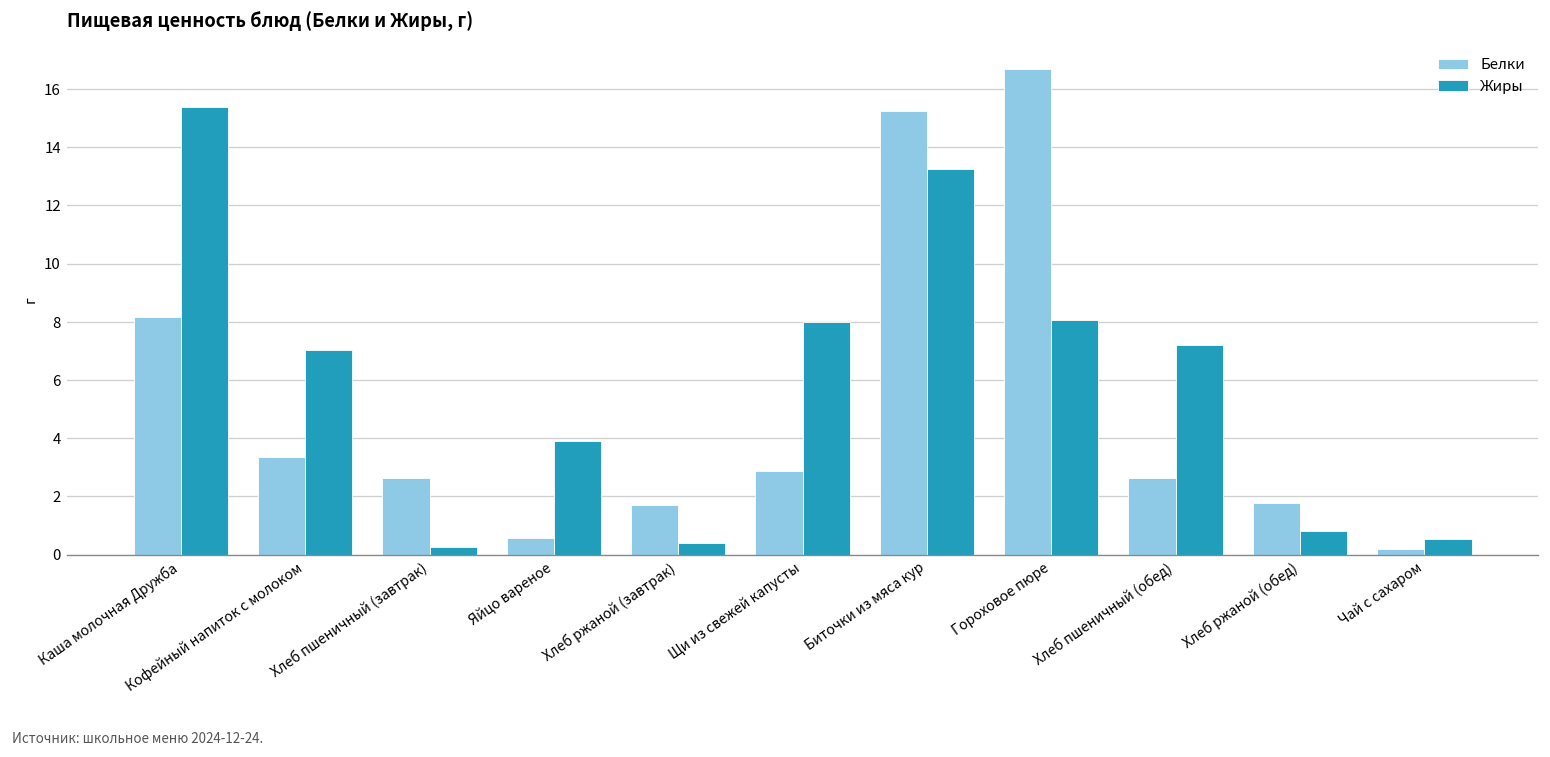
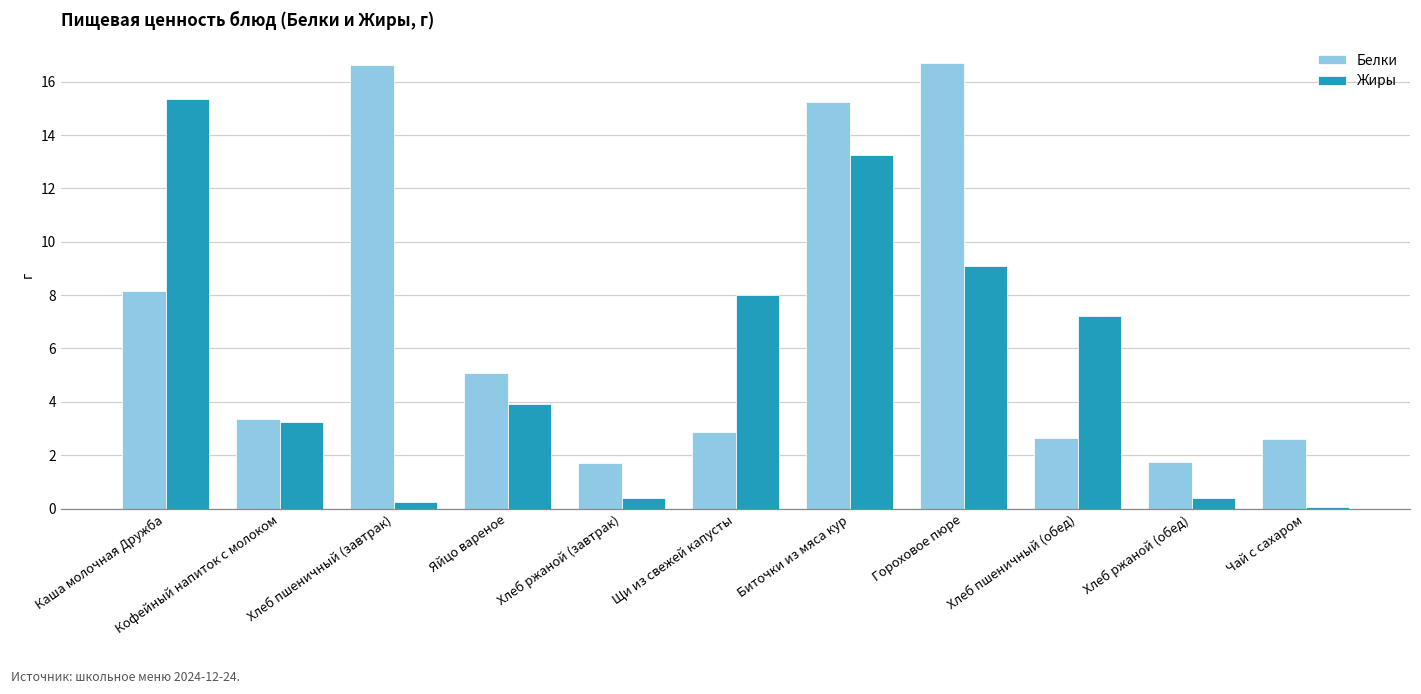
Жиры, Кофейный напиток с молоком: 7.0 -> 3.3
Белки, Хлеб пшеничный (завтрак): 2.6 -> 16.6
Белки, Яйцо вареное: 0.6 -> 5.1
Жиры, Гороховое пюре: 8.1 -> 9.1
Жиры, Хлеб ржаной (обед): 0.8 -> 0.4
Белки, Чай с сахаром: 0.2 -> 2.6
Жиры, Чай с сахаром: 0.5 -> 0.0
